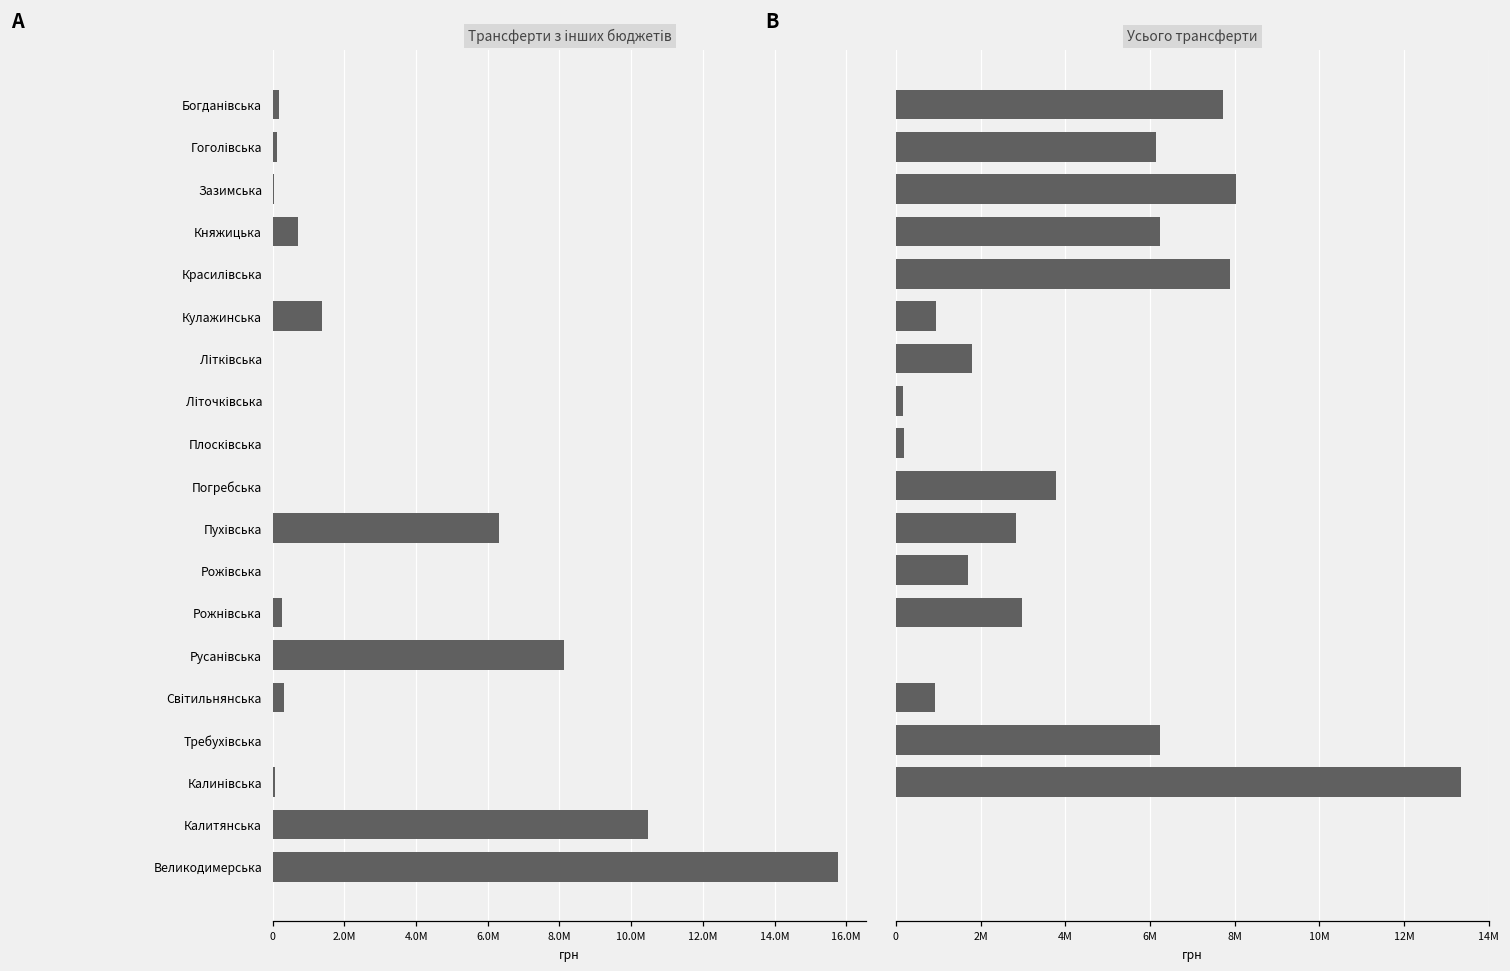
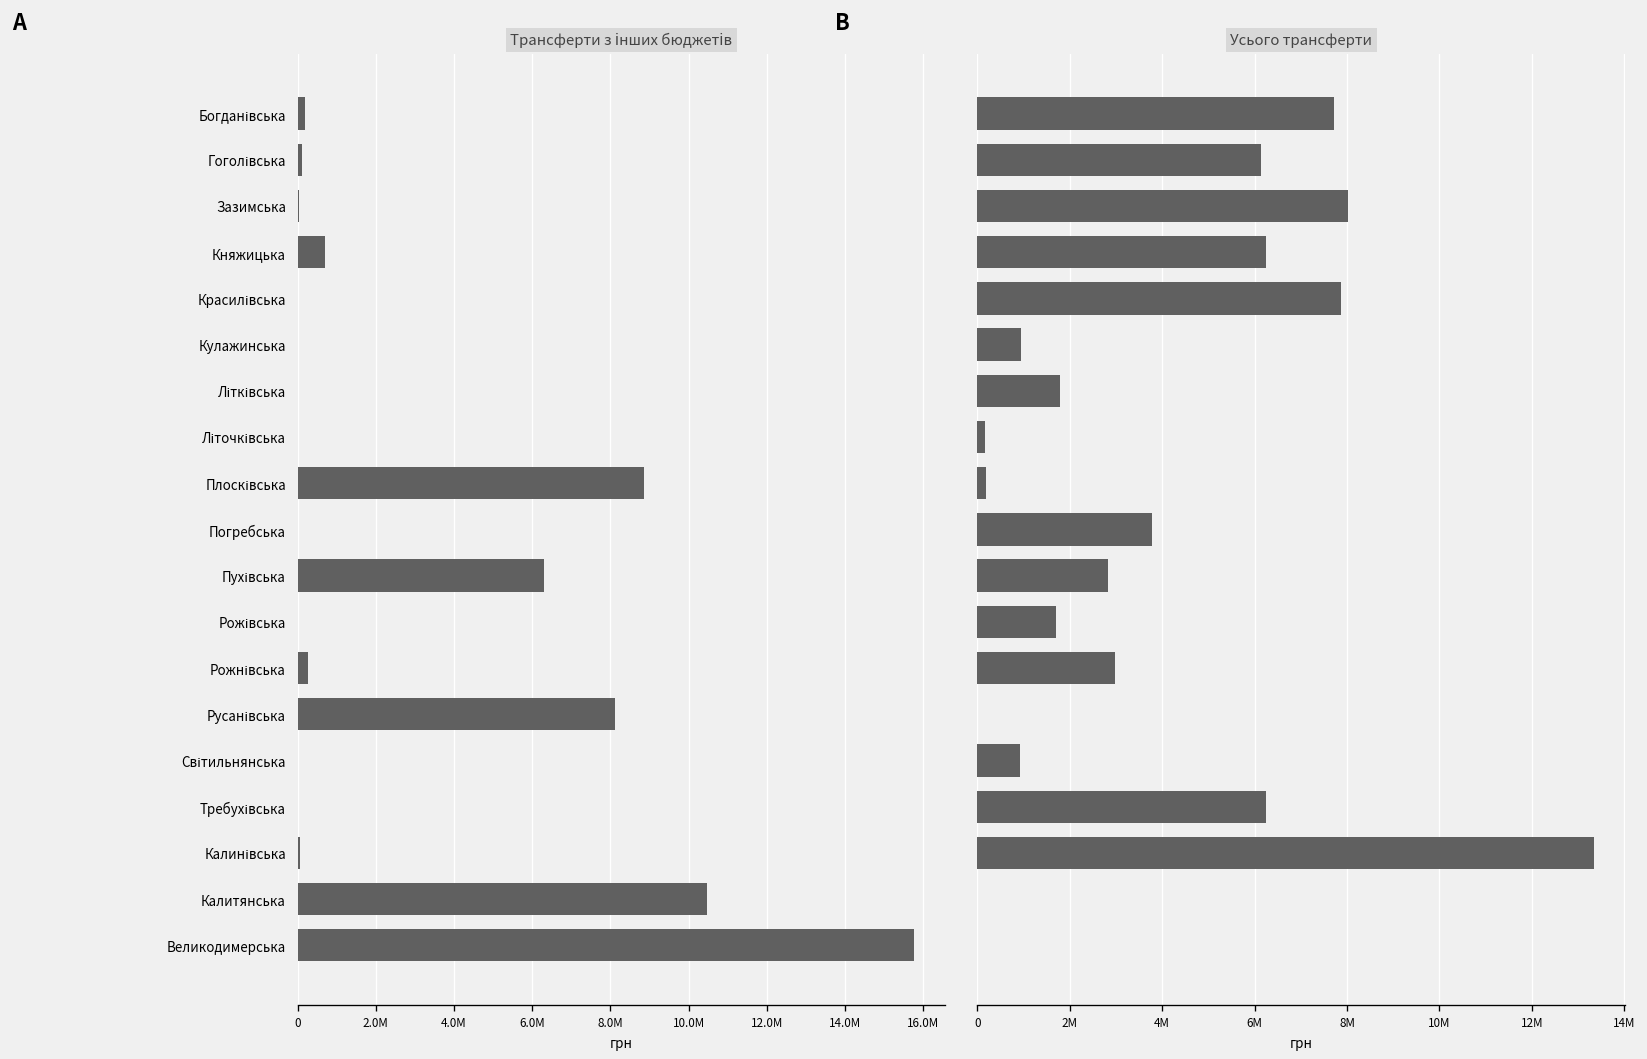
Трансферти з інших бюджетів, Кулажинська: 1400000 -> 0
Трансферти з інших бюджетів, Плосківська: 0 -> 8900000
Трансферти з інших бюджетів, Світильнянська: 300000 -> 0
